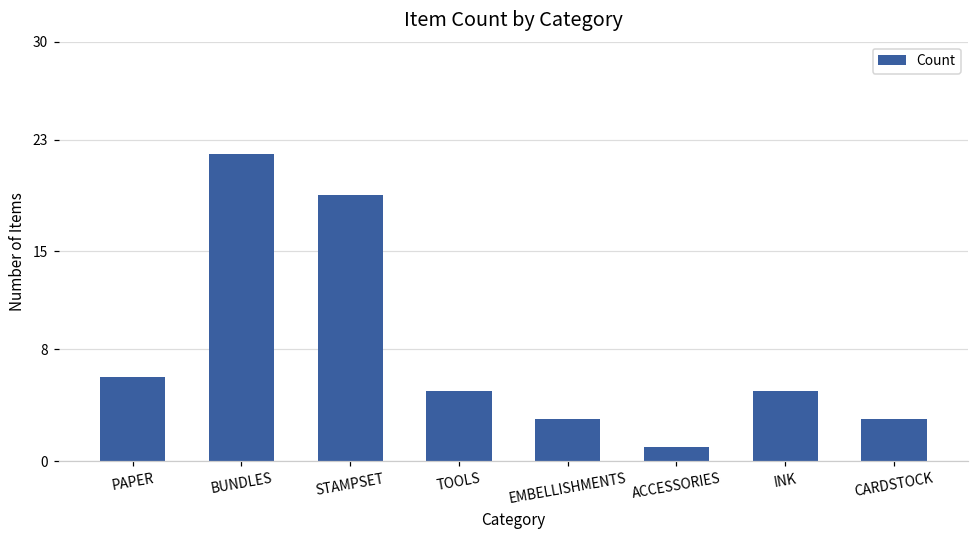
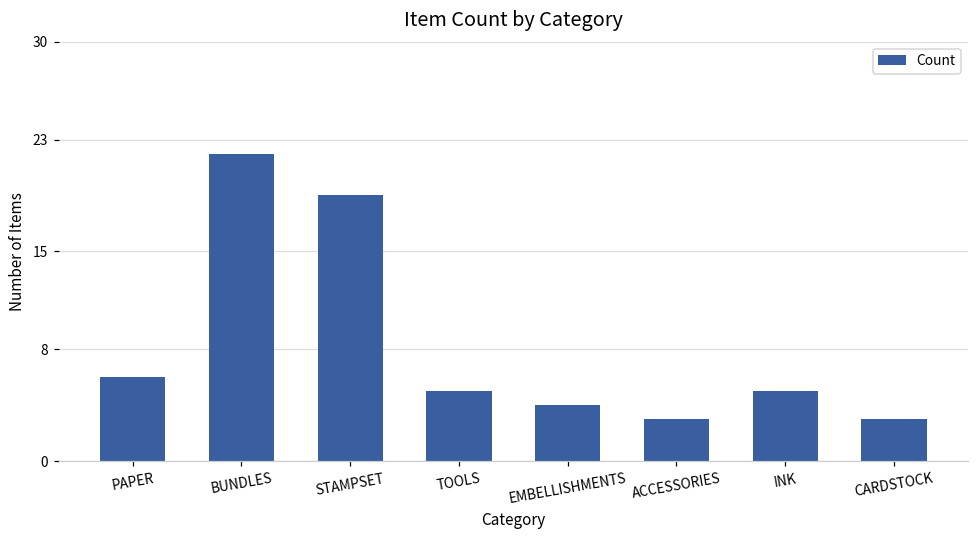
EMBELLISHMENTS: 3 -> 4
ACCESSORIES: 1 -> 3
